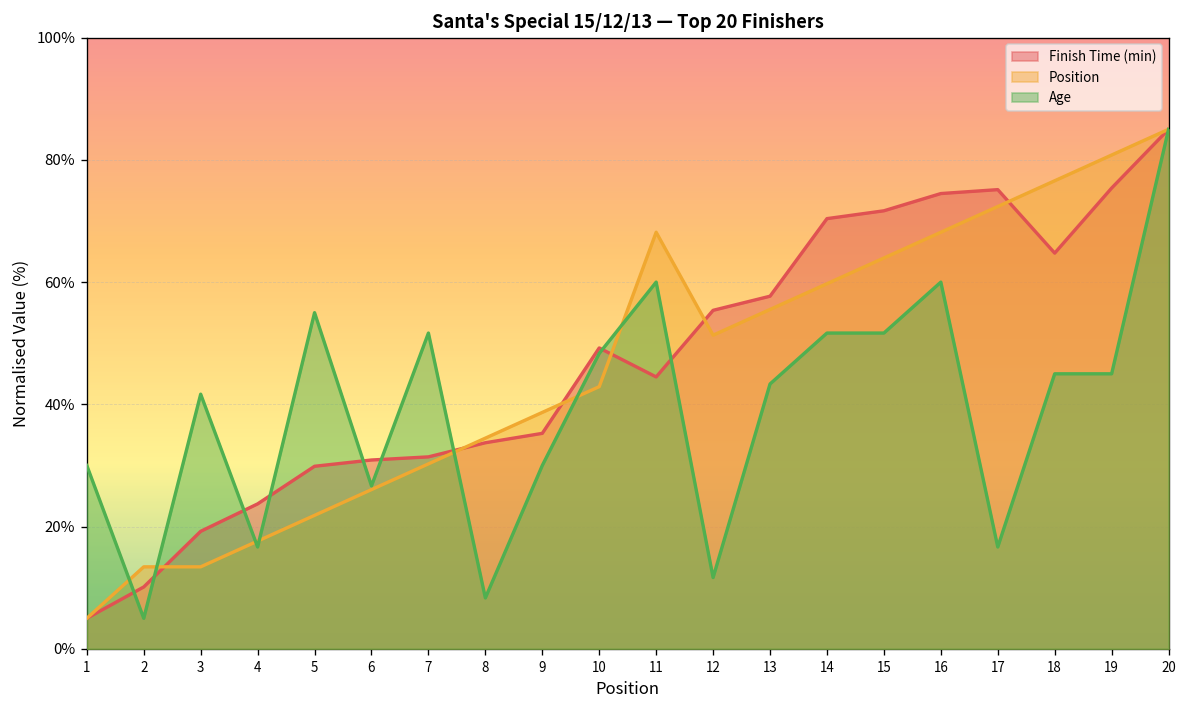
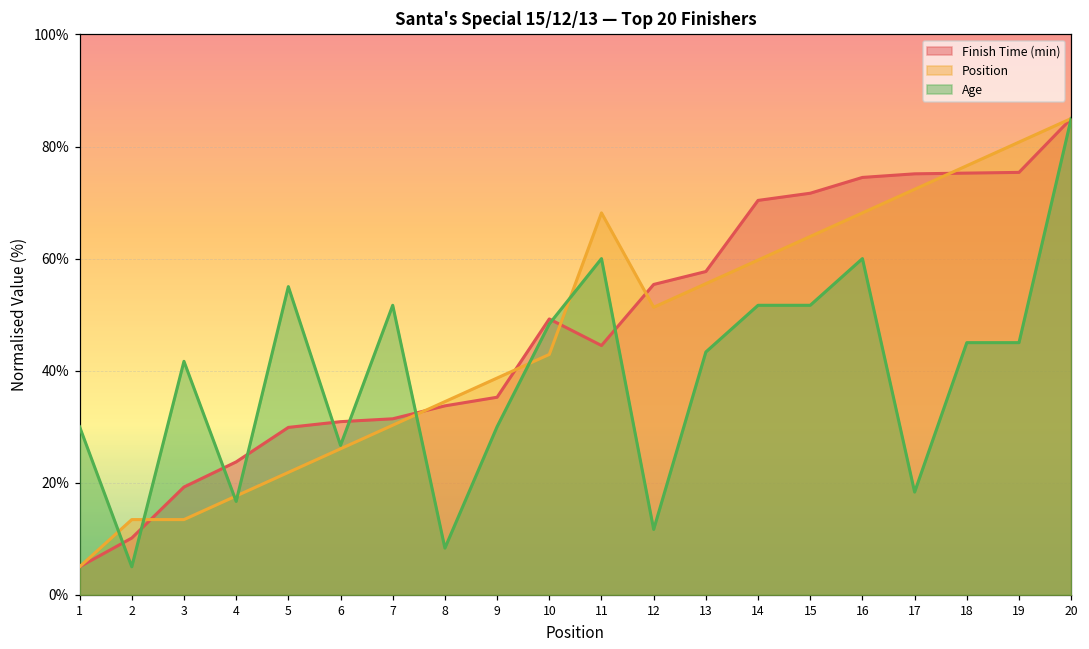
Age, 17: 17% -> 18%
Finish Time (min), 18: 65% -> 75%
